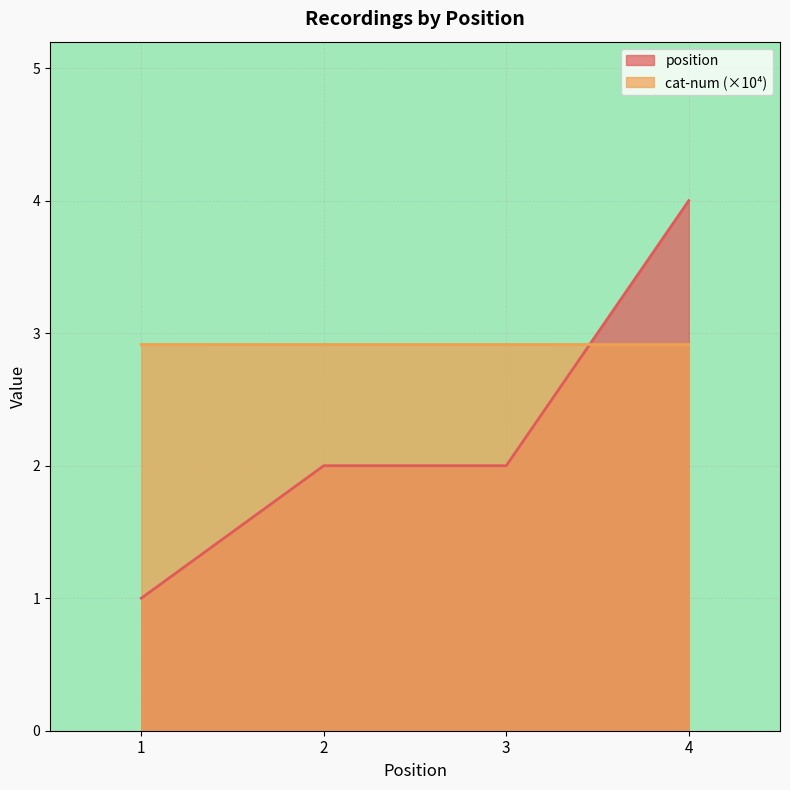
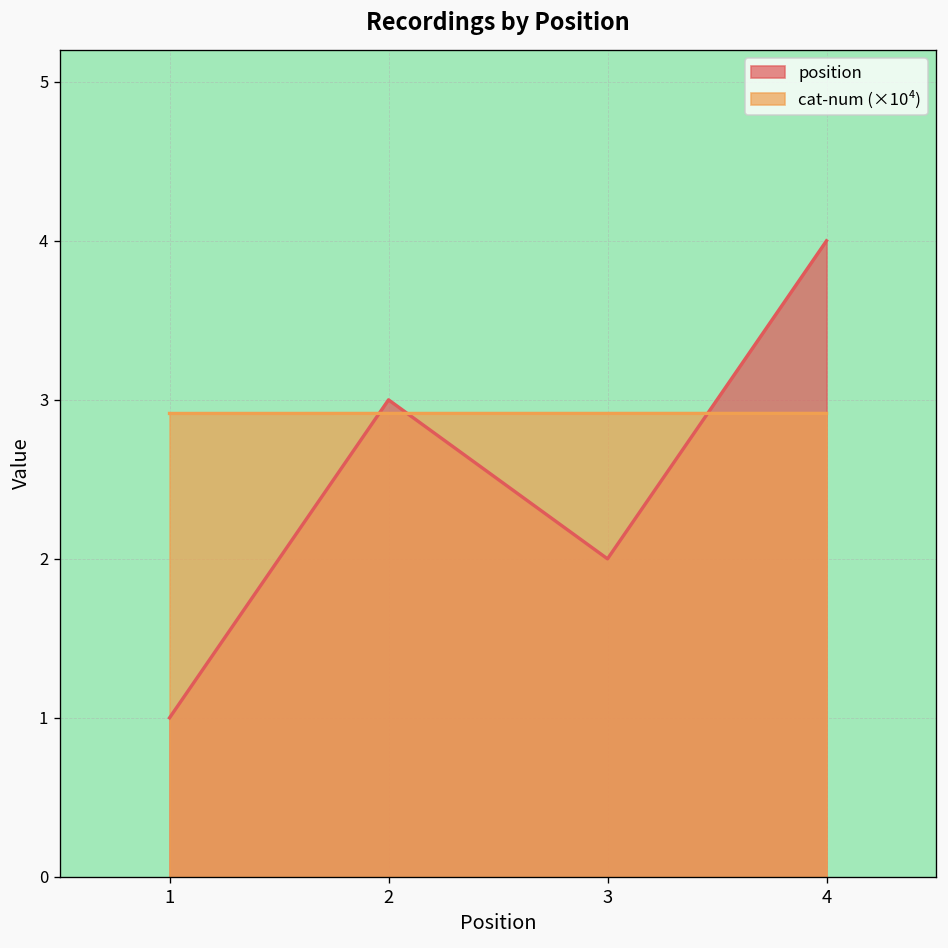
position, 2: 2 -> 3
